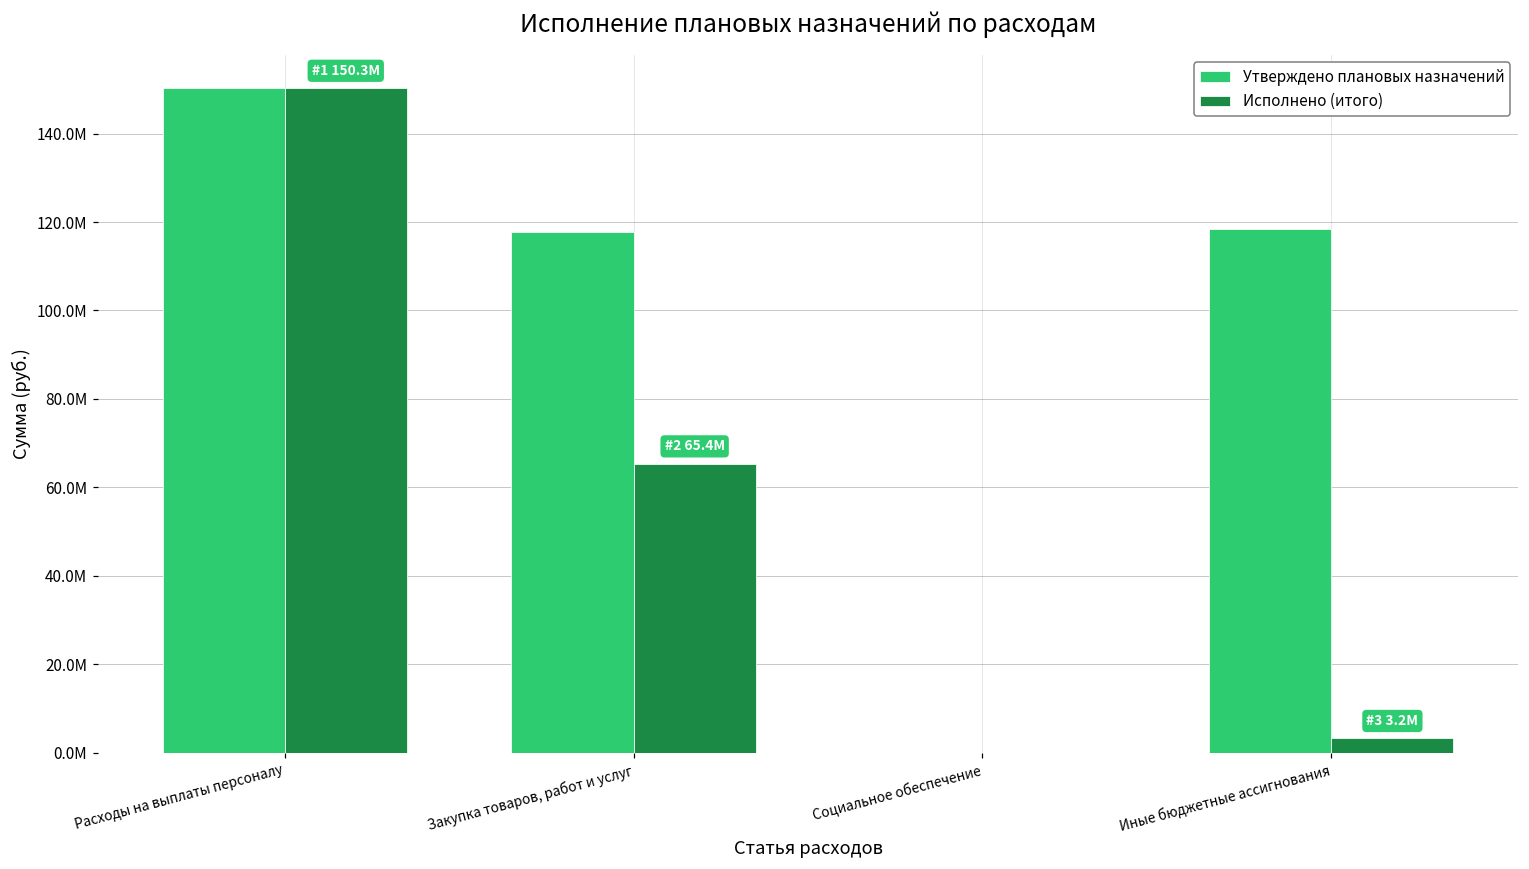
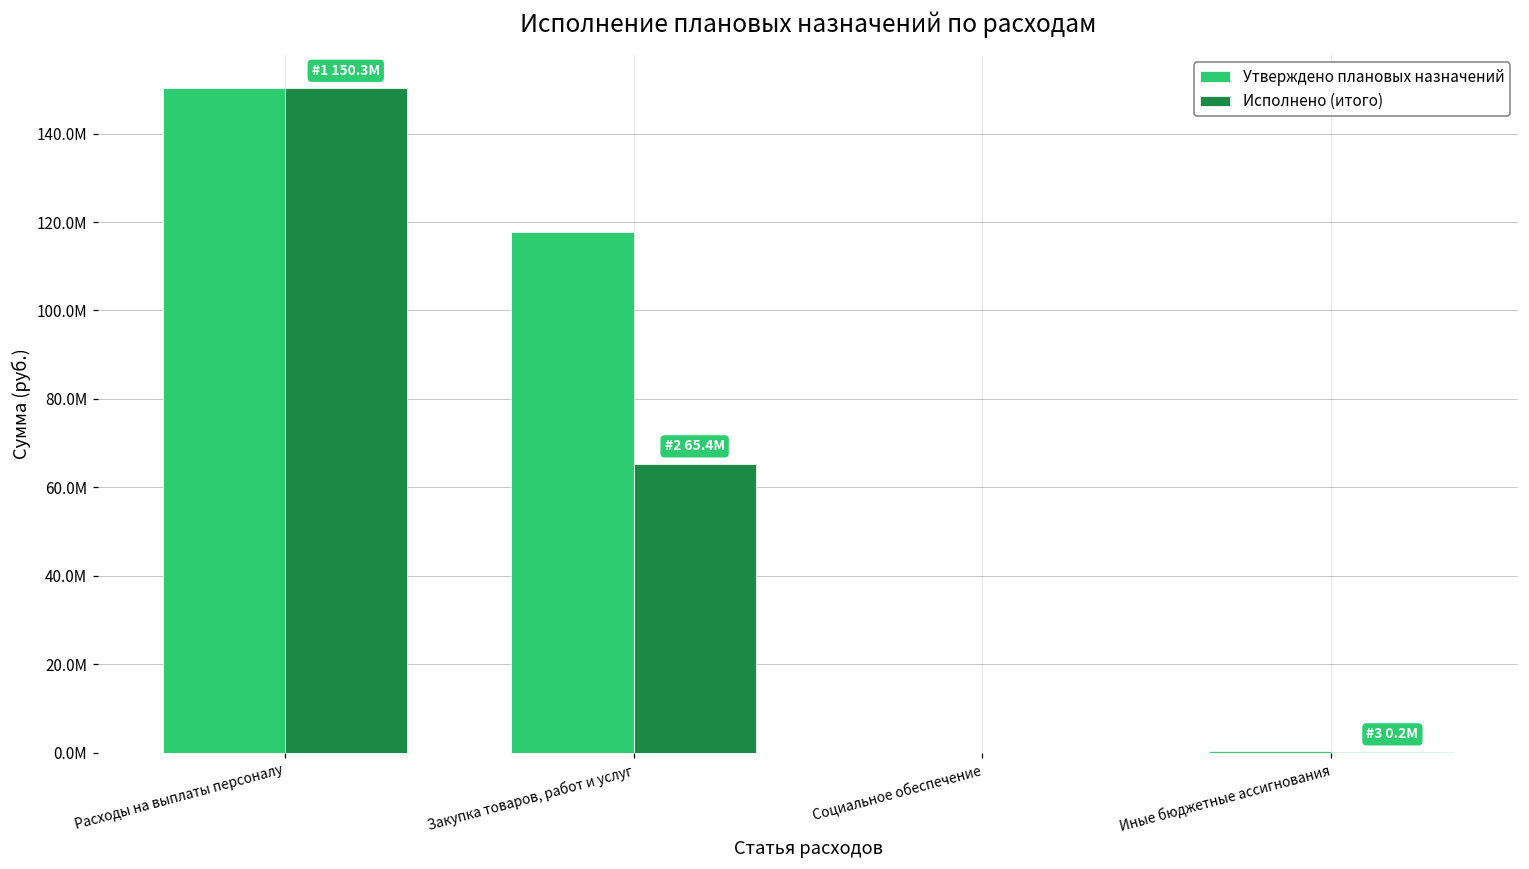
Утверждено плановых назначений, Иные бюджетные ассигнования: 118000000 -> 0
Исполнено (итого), Иные бюджетные ассигнования: 3.2M -> 0.2M
